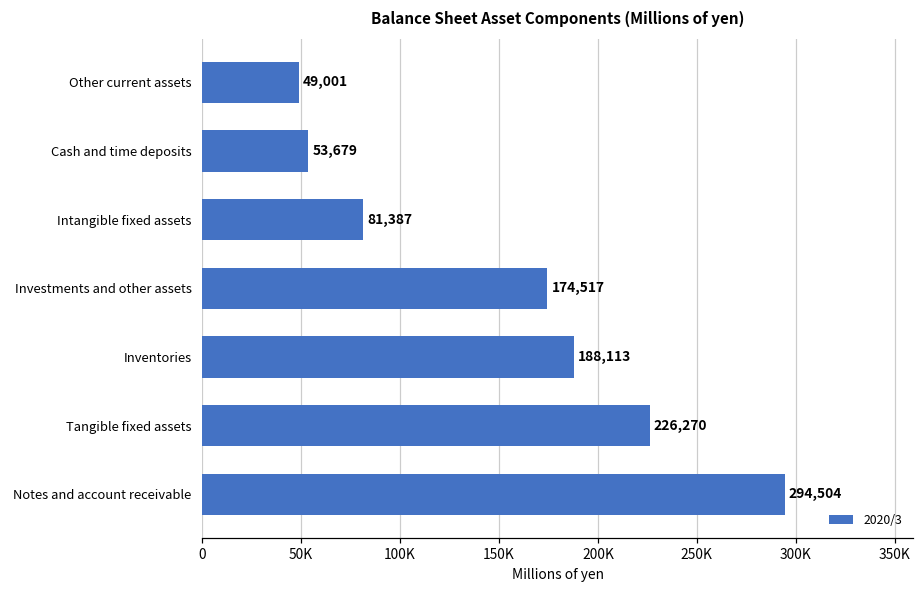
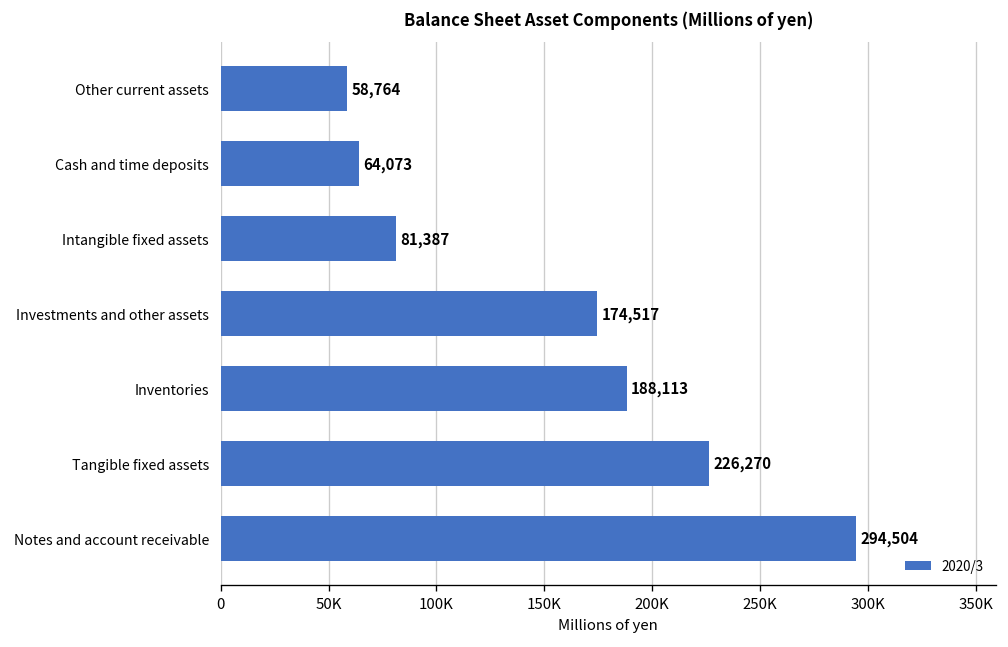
Other current assets: 49,001 -> 58,764
Cash and time deposits: 53,679 -> 64,073
